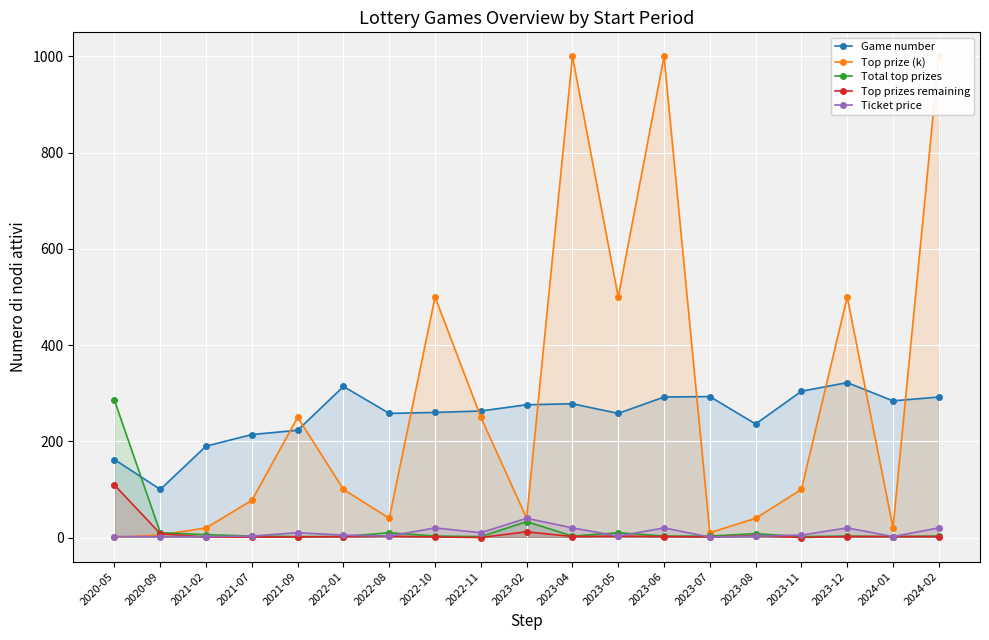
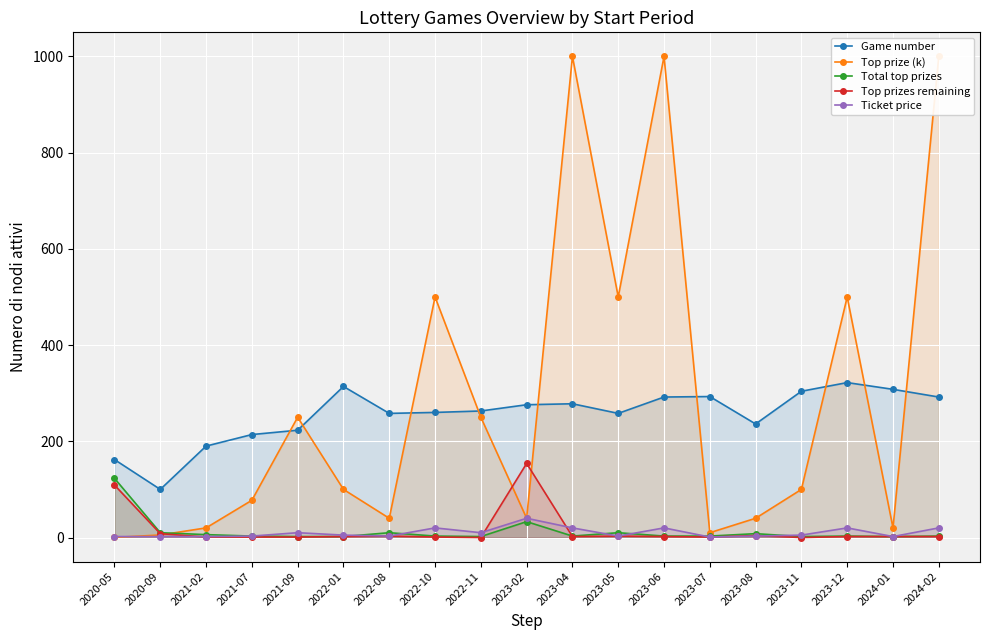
Total top prizes, 2020-05: 290 -> 120
Top prizes remaining, 2023-02: 10 -> 150
Game number, 2024-01: 280 -> 310
